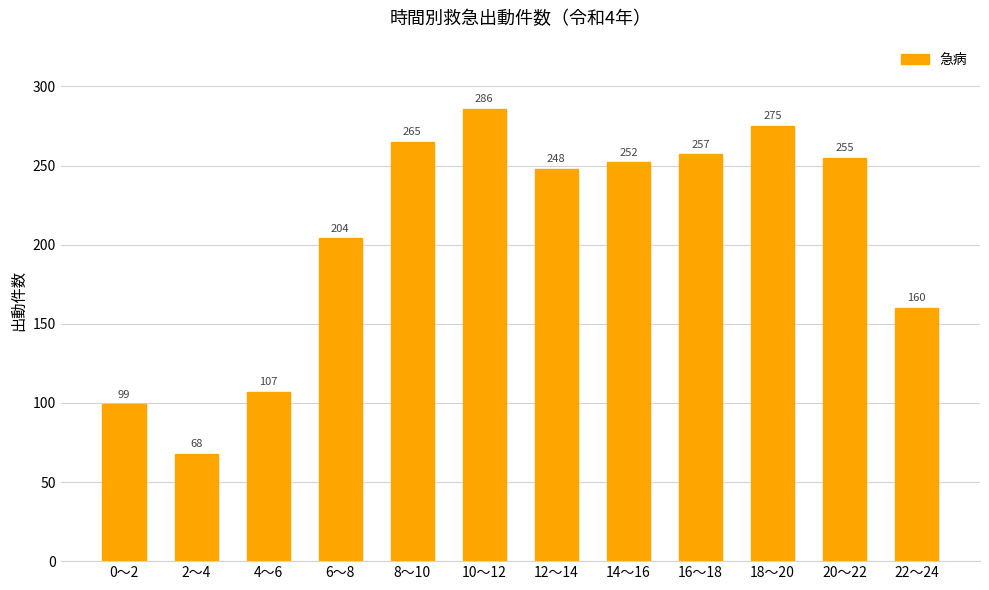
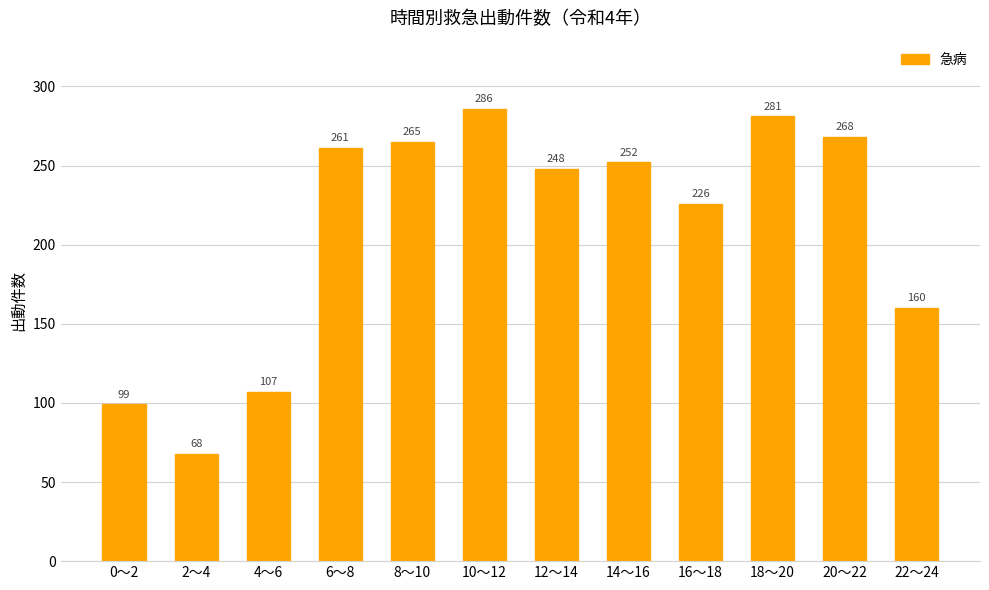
6～8: 204 -> 261
16～18: 257 -> 226
18～20: 275 -> 281
20～22: 255 -> 268
